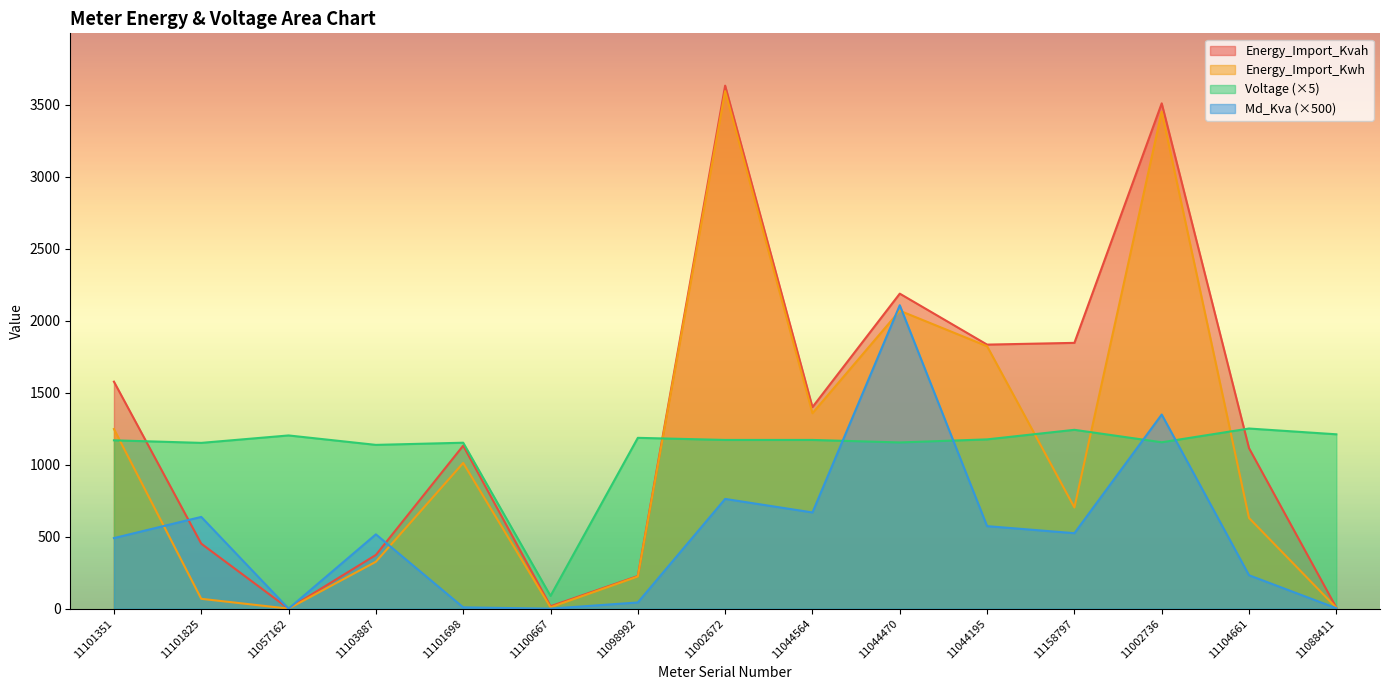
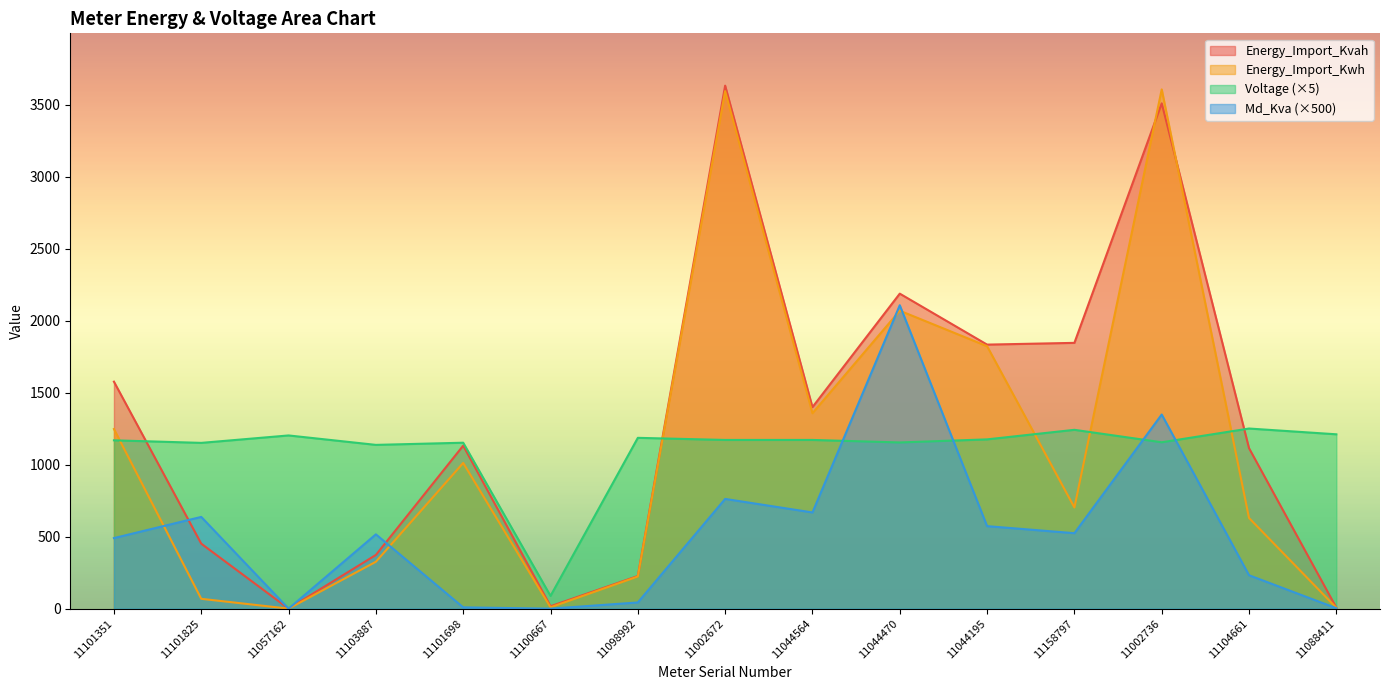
Energy_Import_Kwh, 11002736: 3450 -> 3610
